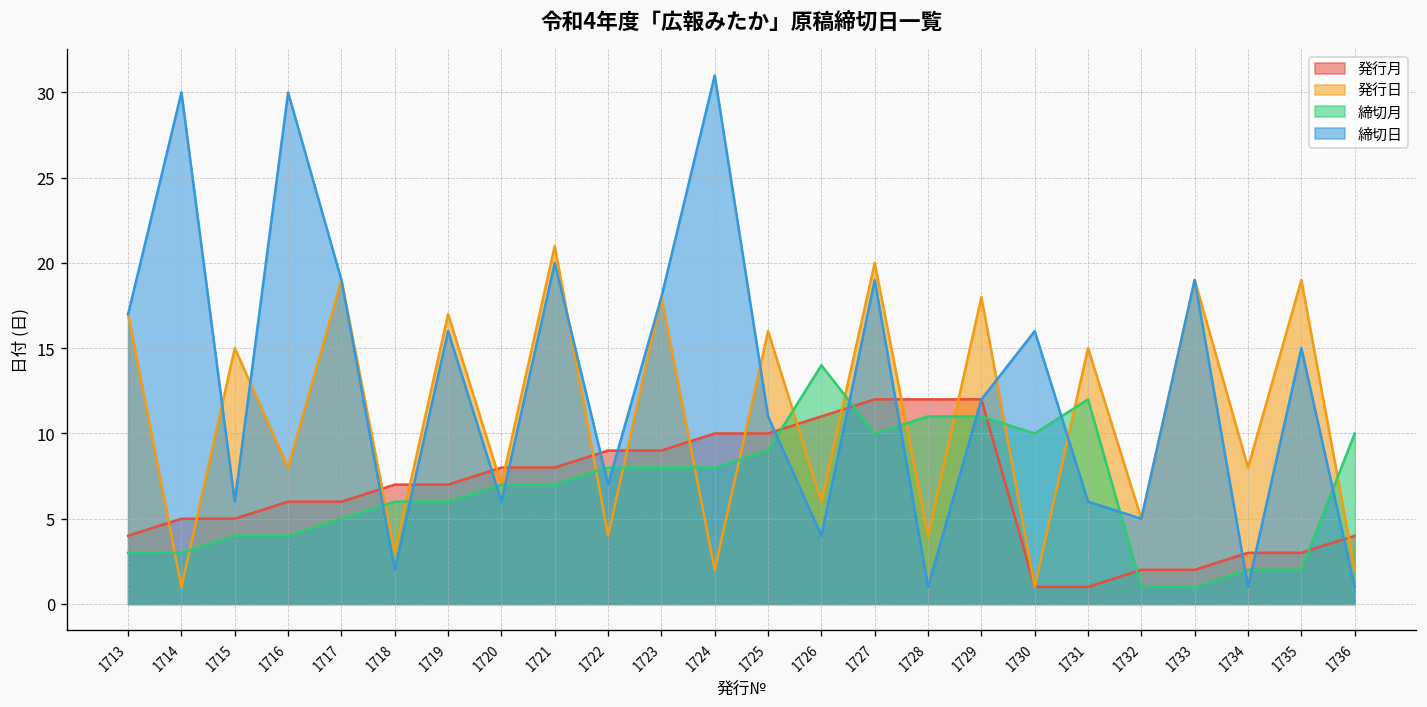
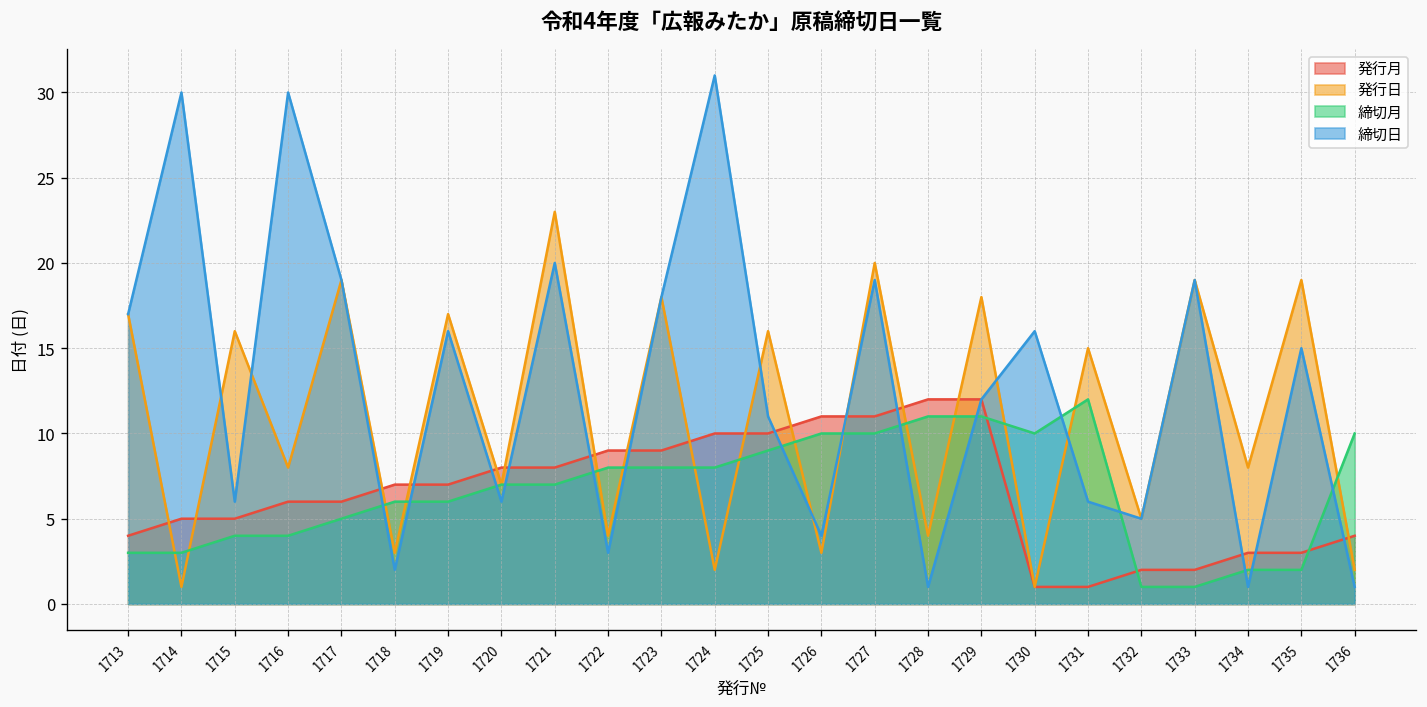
発行日, 1715: 15 -> 16
発行日, 1721: 21 -> 23
締切日, 1722: 7 -> 3
発行日, 1726: 6 -> 3
締切月, 1726: 14 -> 10
発行月, 1727: 12 -> 11
